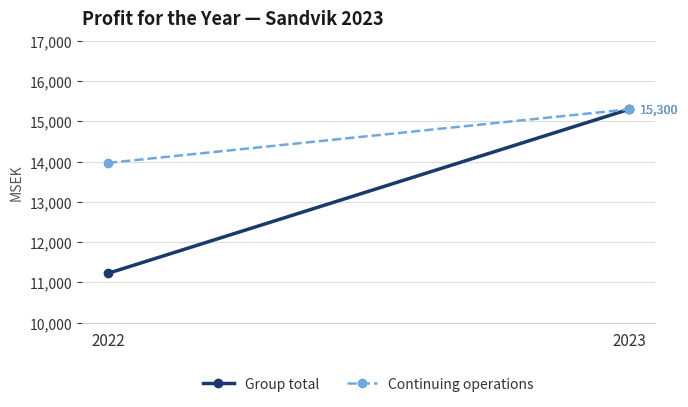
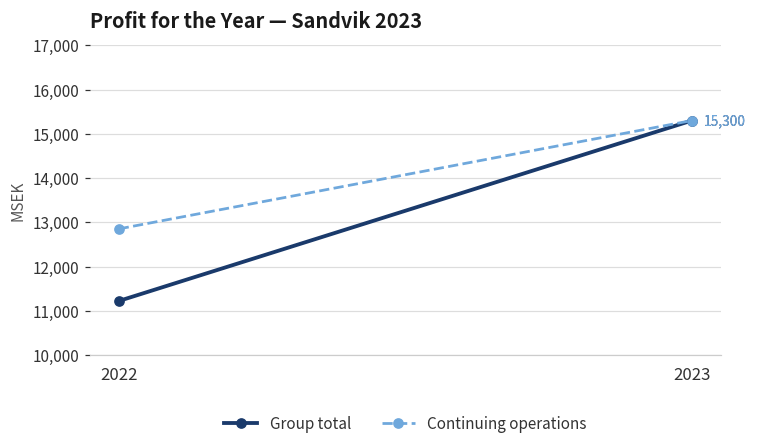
Continuing operations, 2022: 14,000 -> 12,900
